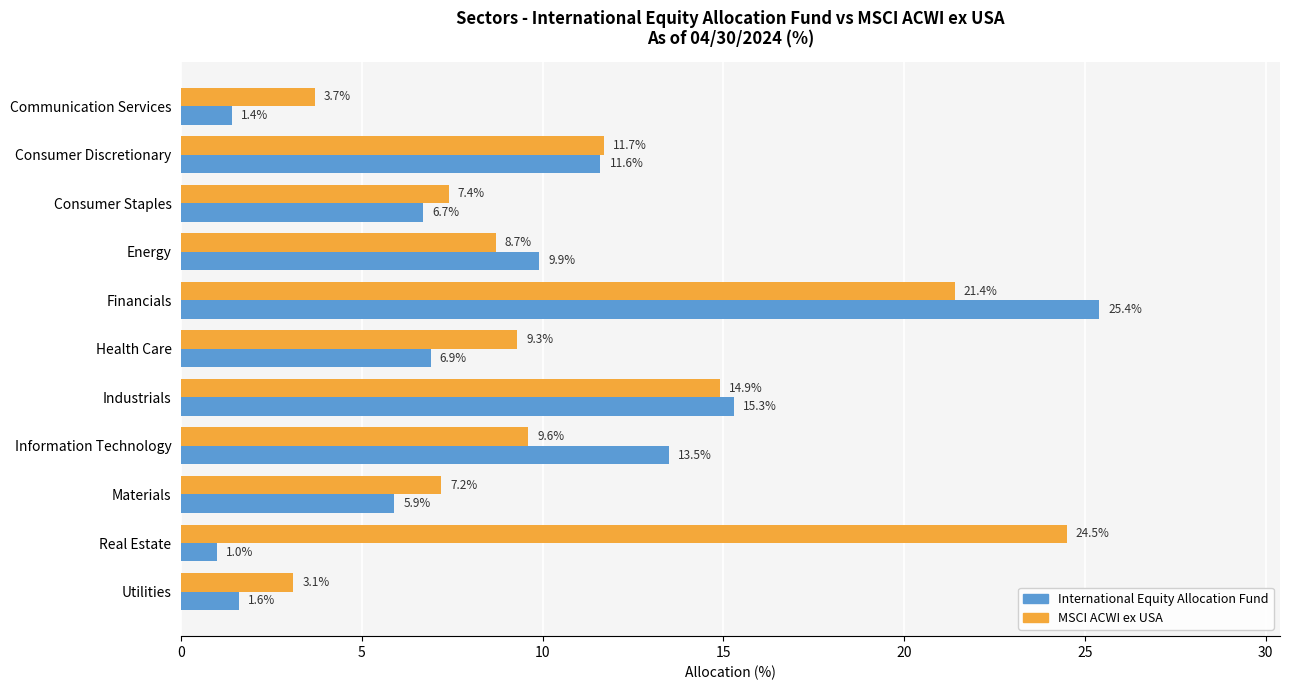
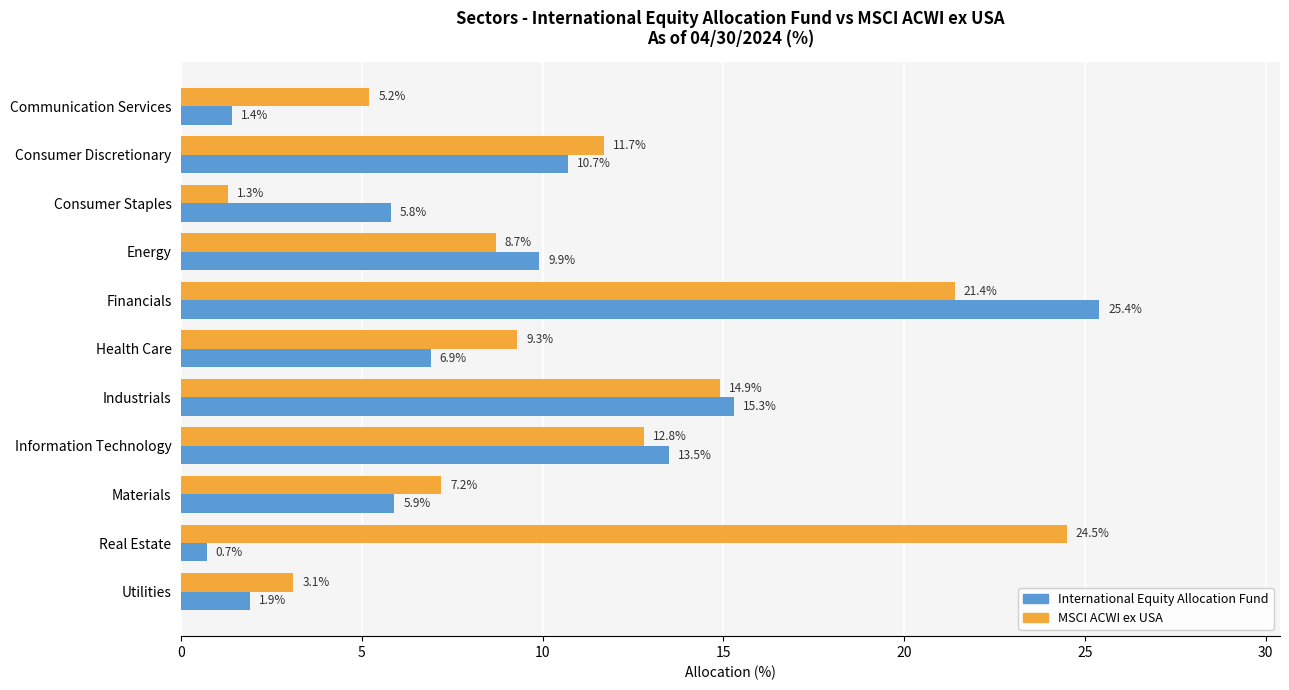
MSCI ACWI ex USA, Communication Services: 3.7% -> 5.2%
International Equity Allocation Fund, Consumer Discretionary: 11.6% -> 10.7%
MSCI ACWI ex USA, Consumer Staples: 7.4% -> 1.3%
International Equity Allocation Fund, Consumer Staples: 6.7% -> 5.8%
MSCI ACWI ex USA, Information Technology: 9.6% -> 12.8%
International Equity Allocation Fund, Real Estate: 1.0% -> 0.7%
International Equity Allocation Fund, Utilities: 1.6% -> 1.9%
